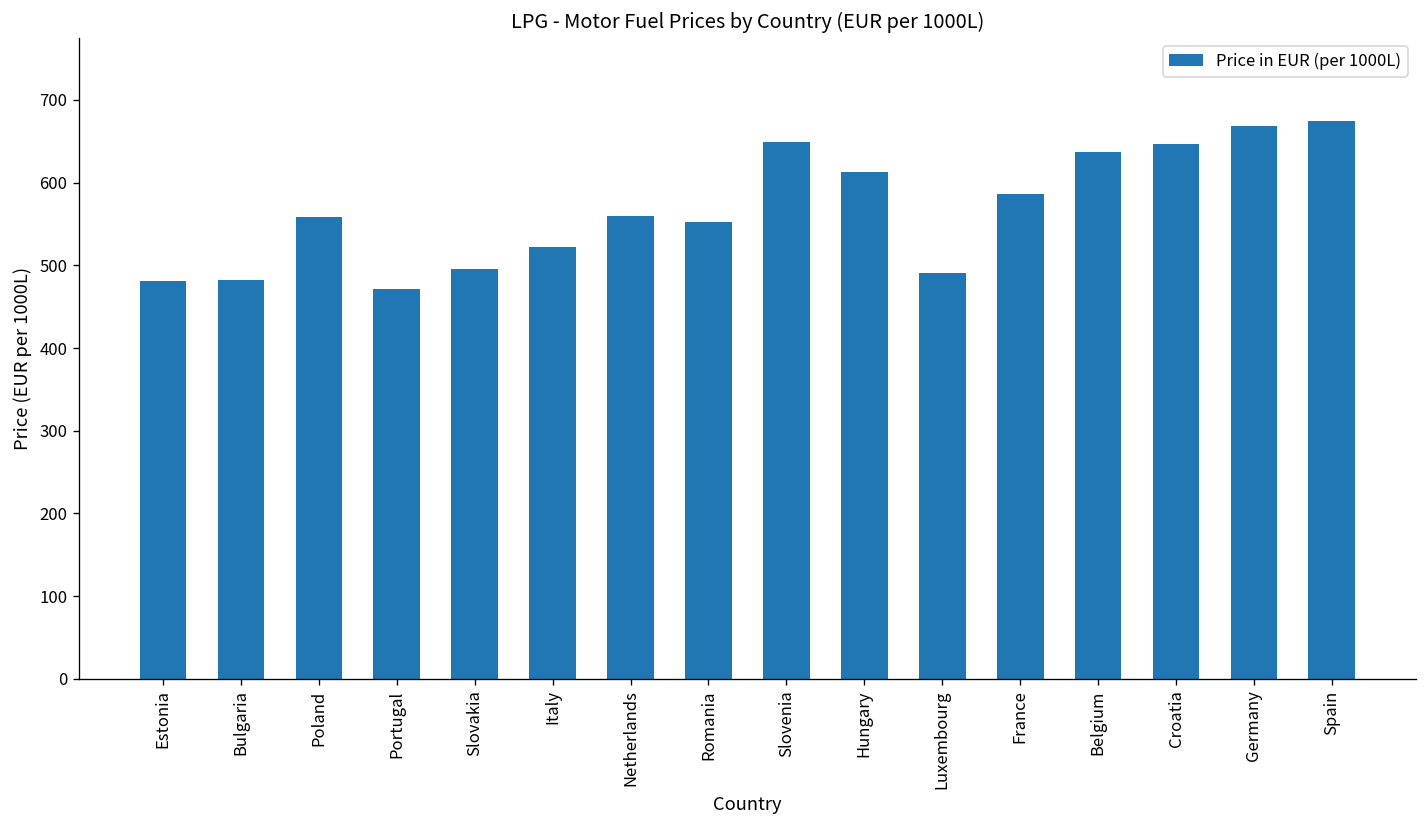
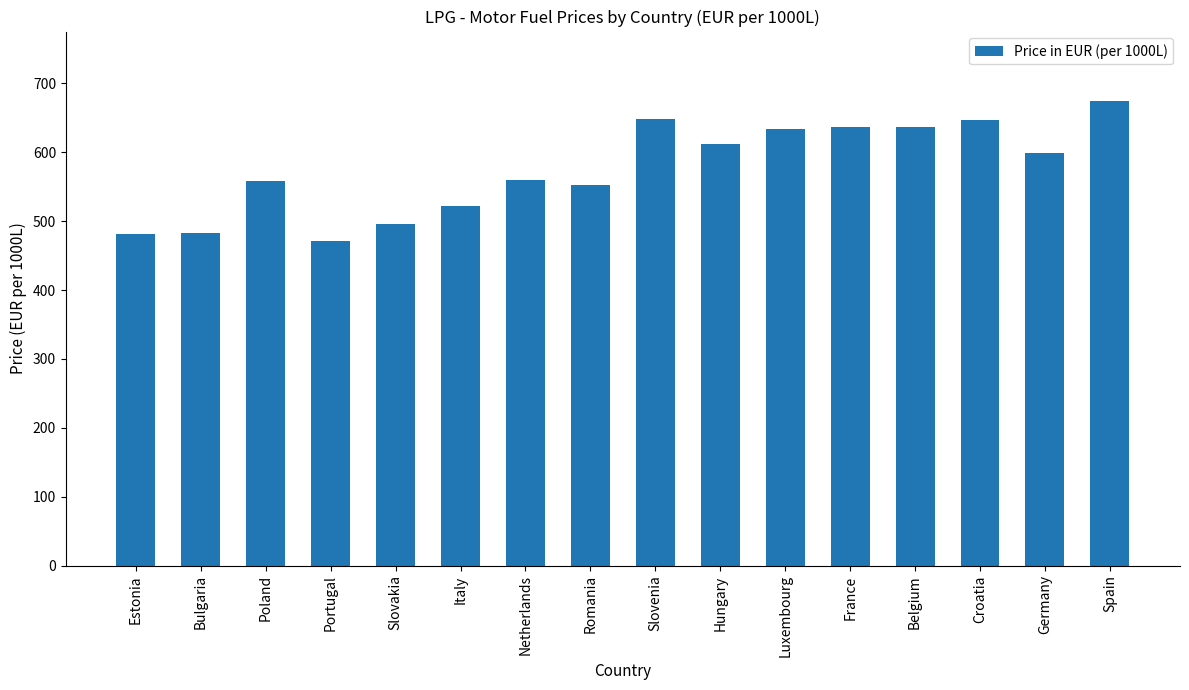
Luxembourg: 490 -> 630
France: 590 -> 640
Germany: 670 -> 600
